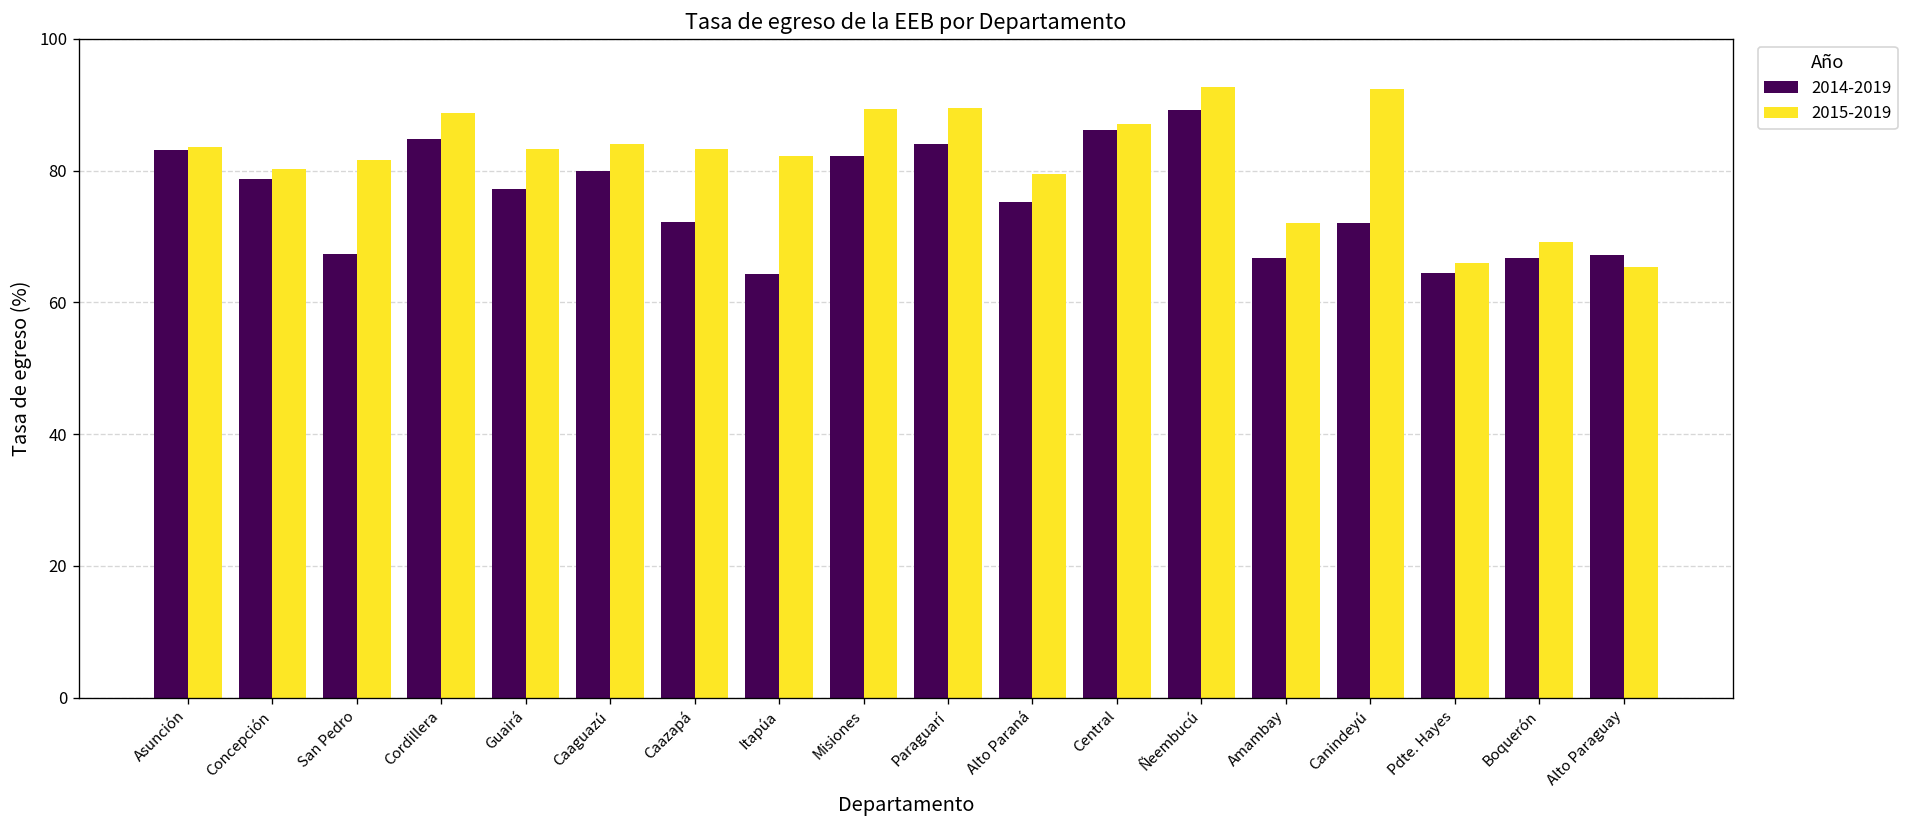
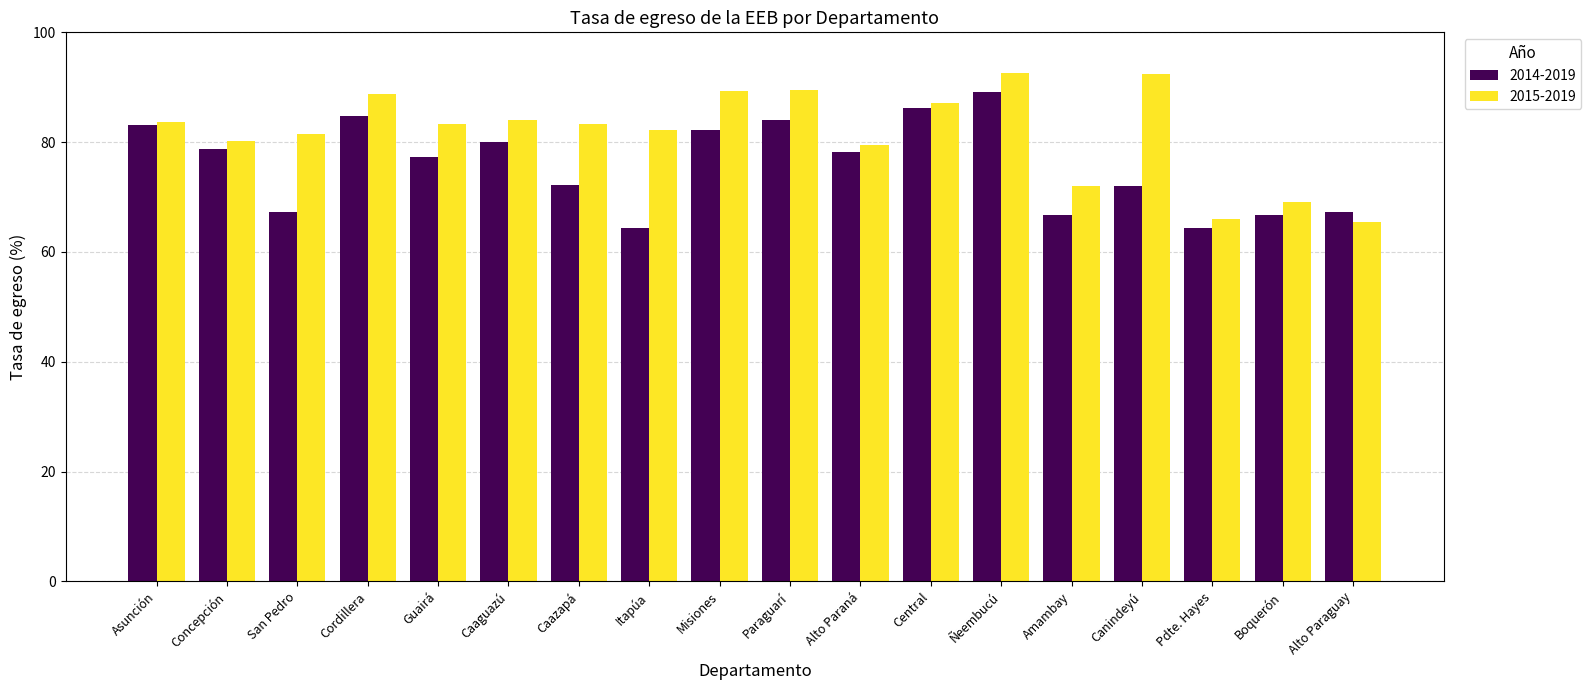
2014-2019, Alto Paraná: 75 -> 78
